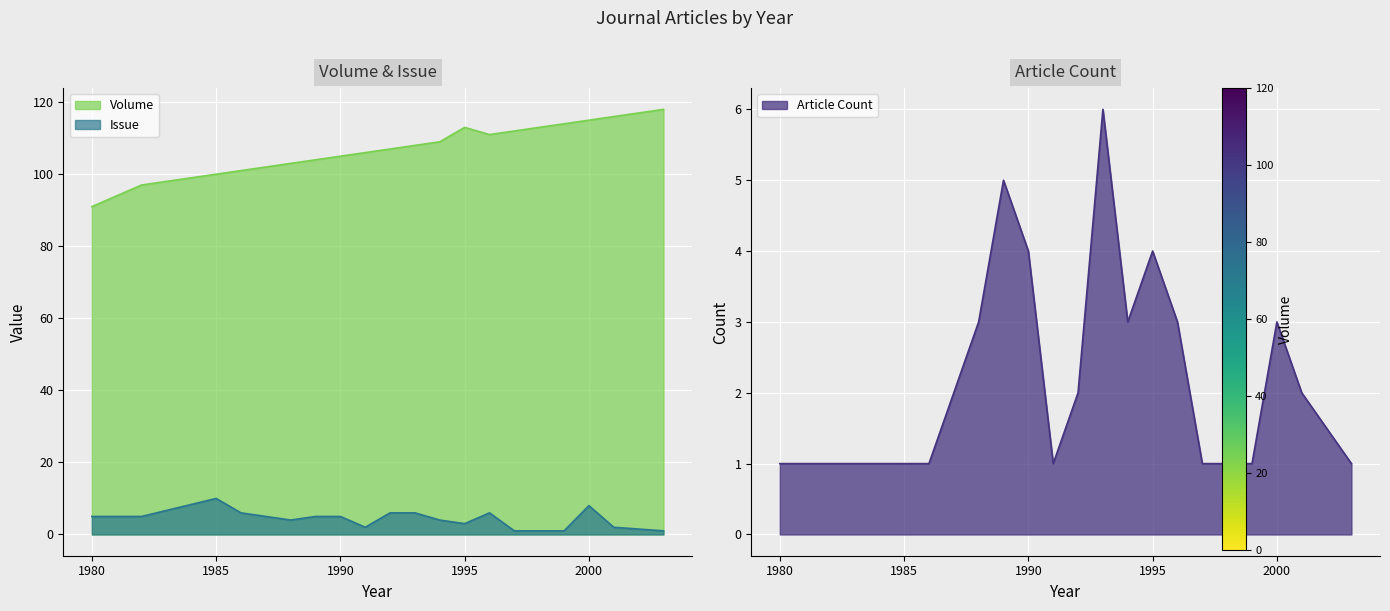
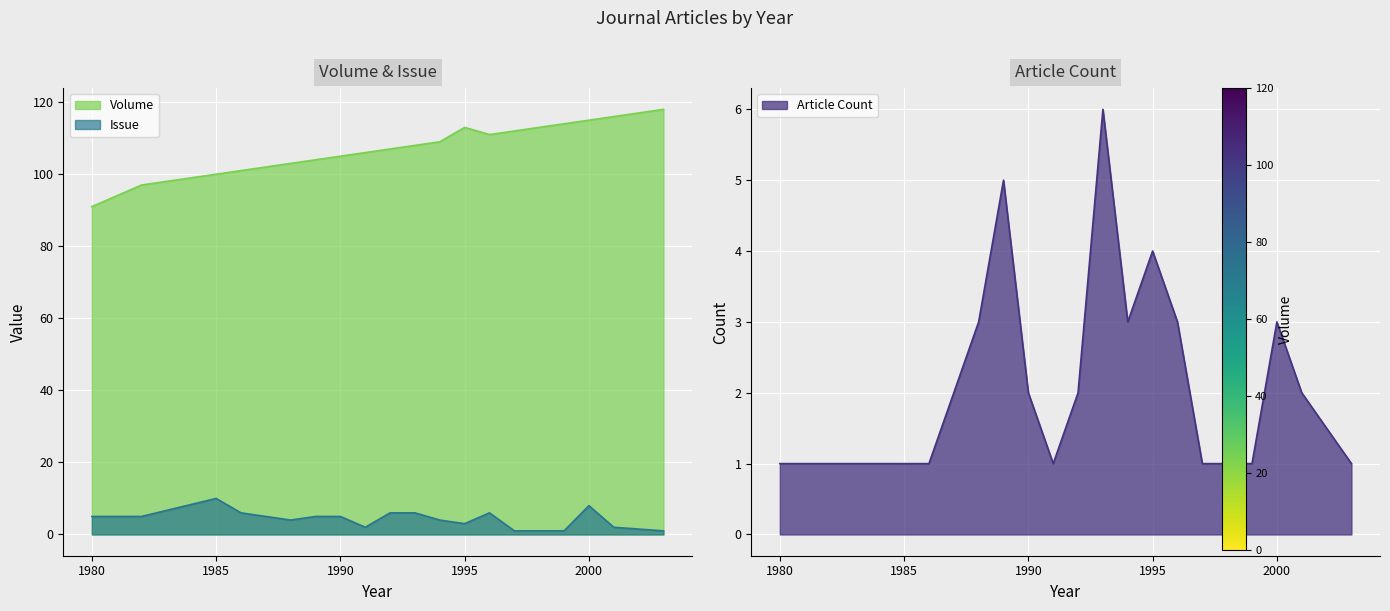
Article Count, 1990: 4 -> 2
